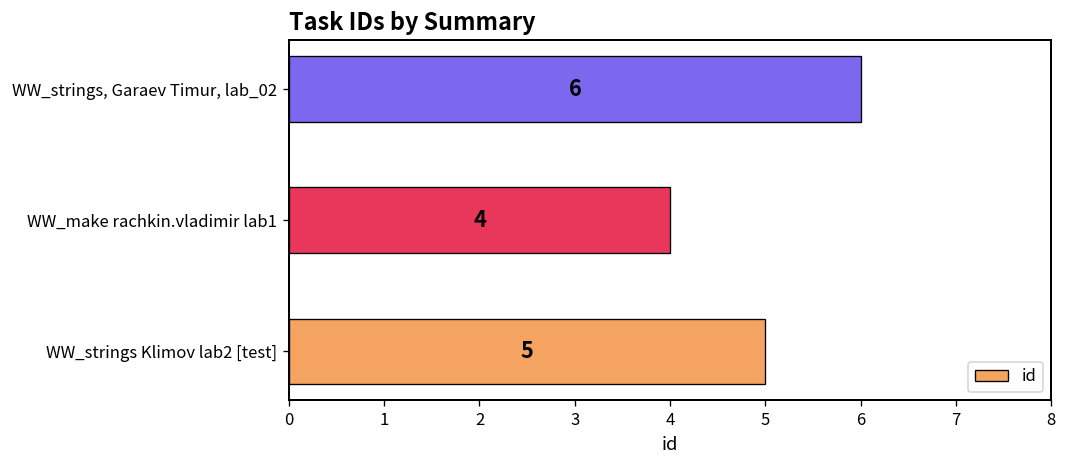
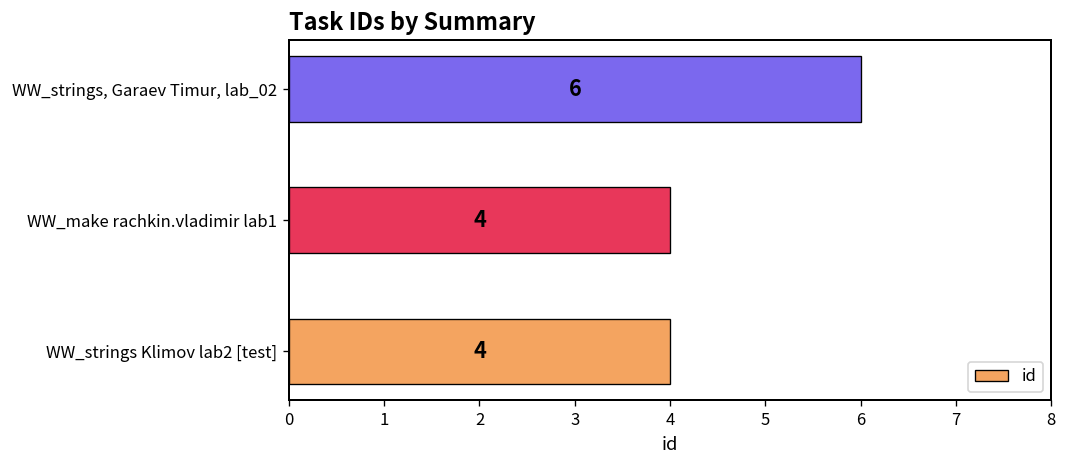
WW_strings Klimov lab2 [test]: 5 -> 4
